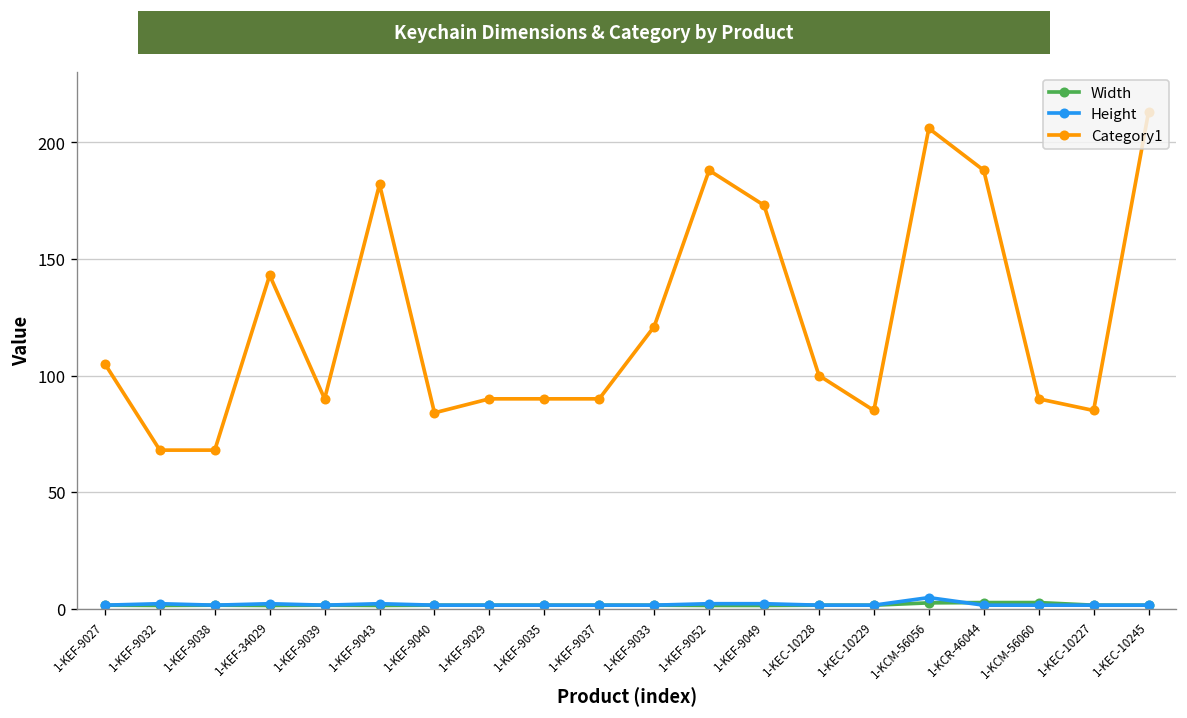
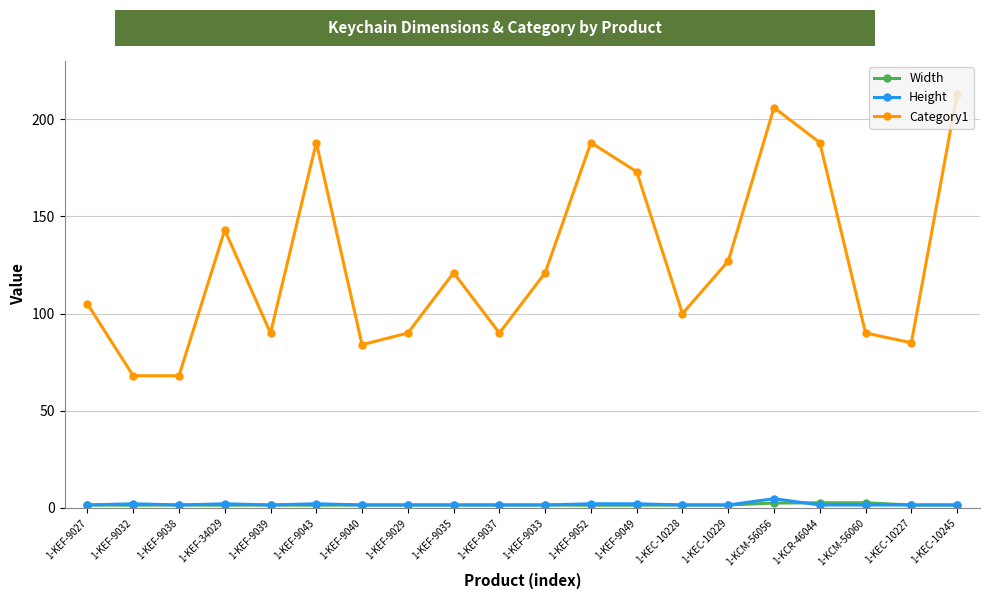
Category1, 1-KEF-9043: 182 -> 188
Category1, 1-KEF-9035: 90 -> 121
Category1, 1-KEC-10229: 85 -> 127
